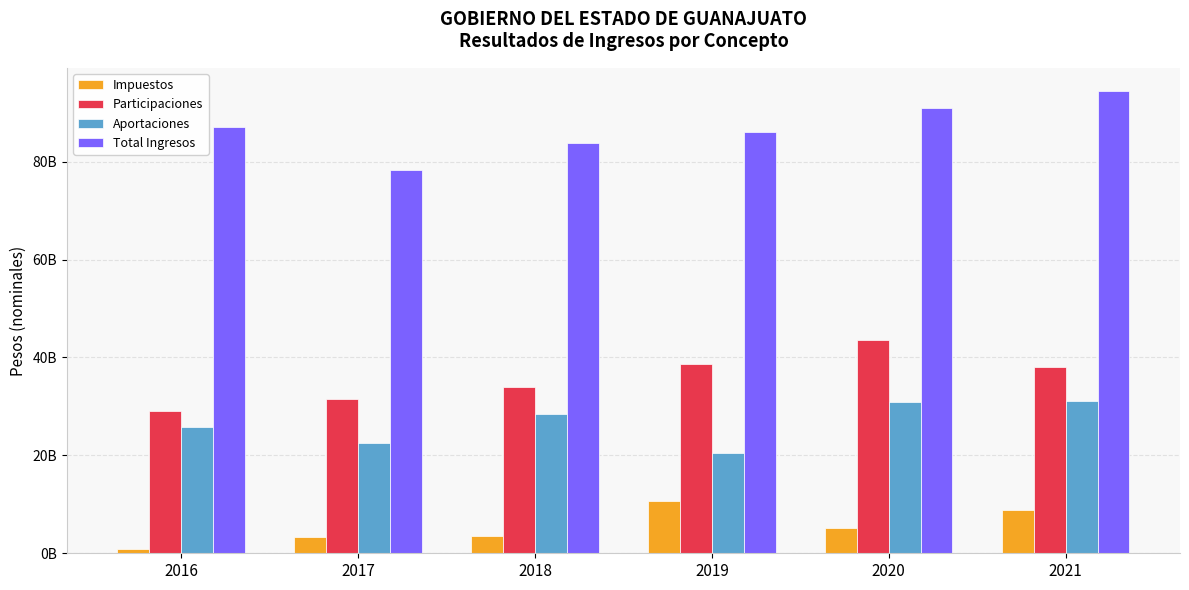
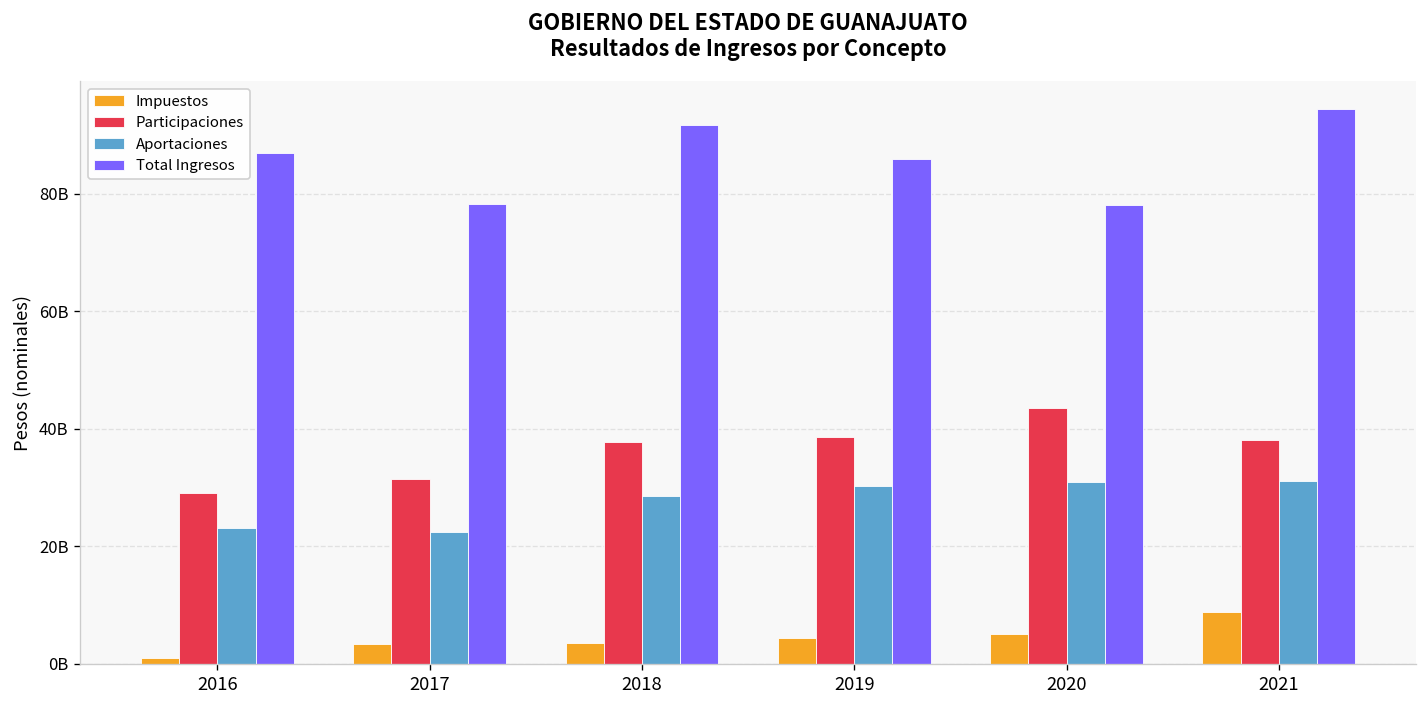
Aportaciones, 2016: 26000000000 -> 23000000000
Participaciones, 2018: 34000000000 -> 38000000000
Total Ingresos, 2018: 84000000000 -> 92000000000
Impuestos, 2019: 11000000000 -> 4000000000
Aportaciones, 2019: 20000000000 -> 30000000000
Total Ingresos, 2020: 91000000000 -> 78000000000
